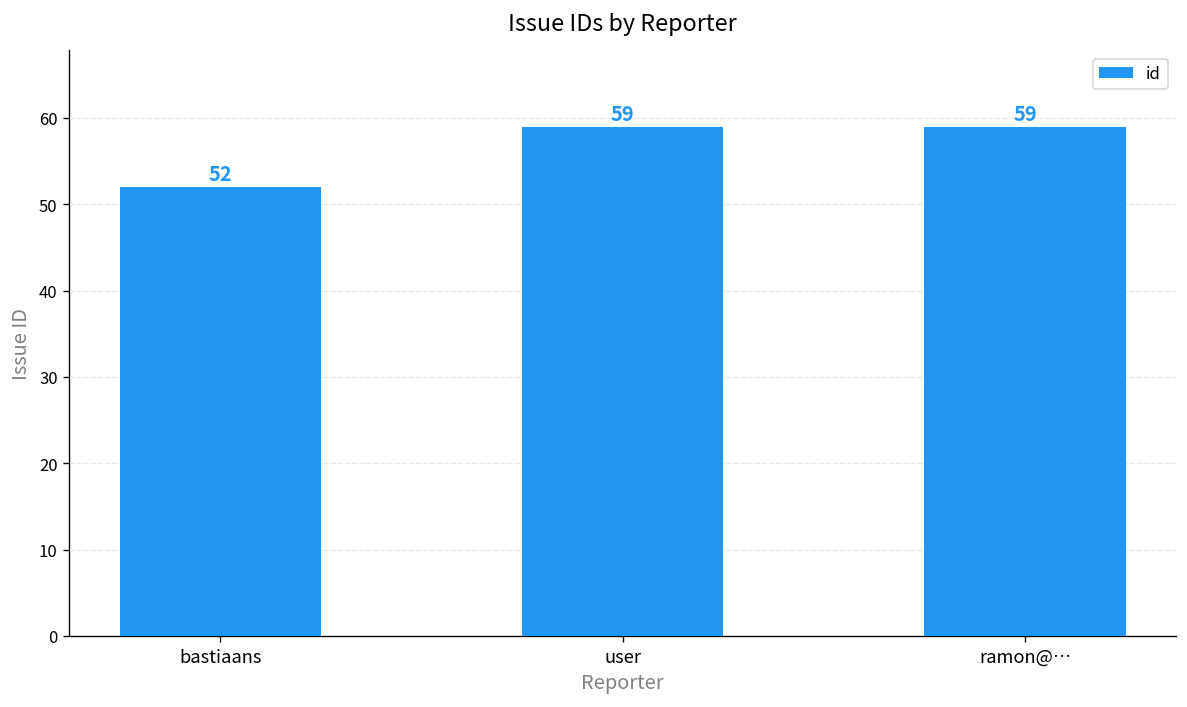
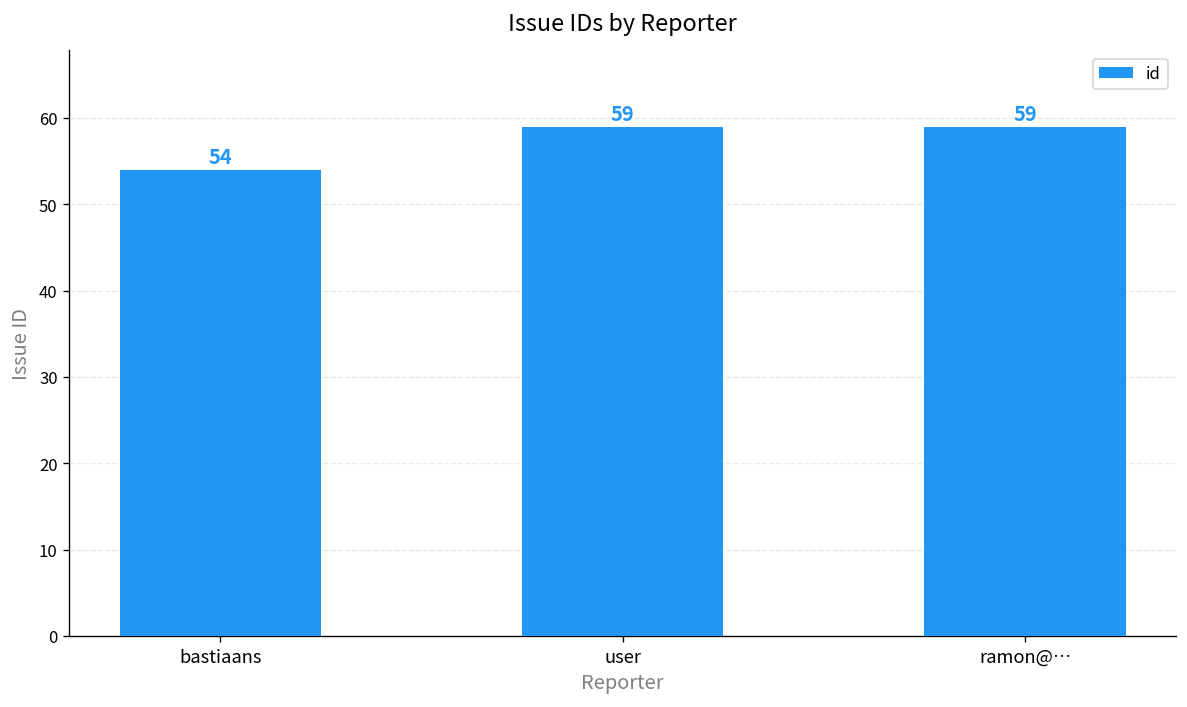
bastiaans: 52 -> 54
